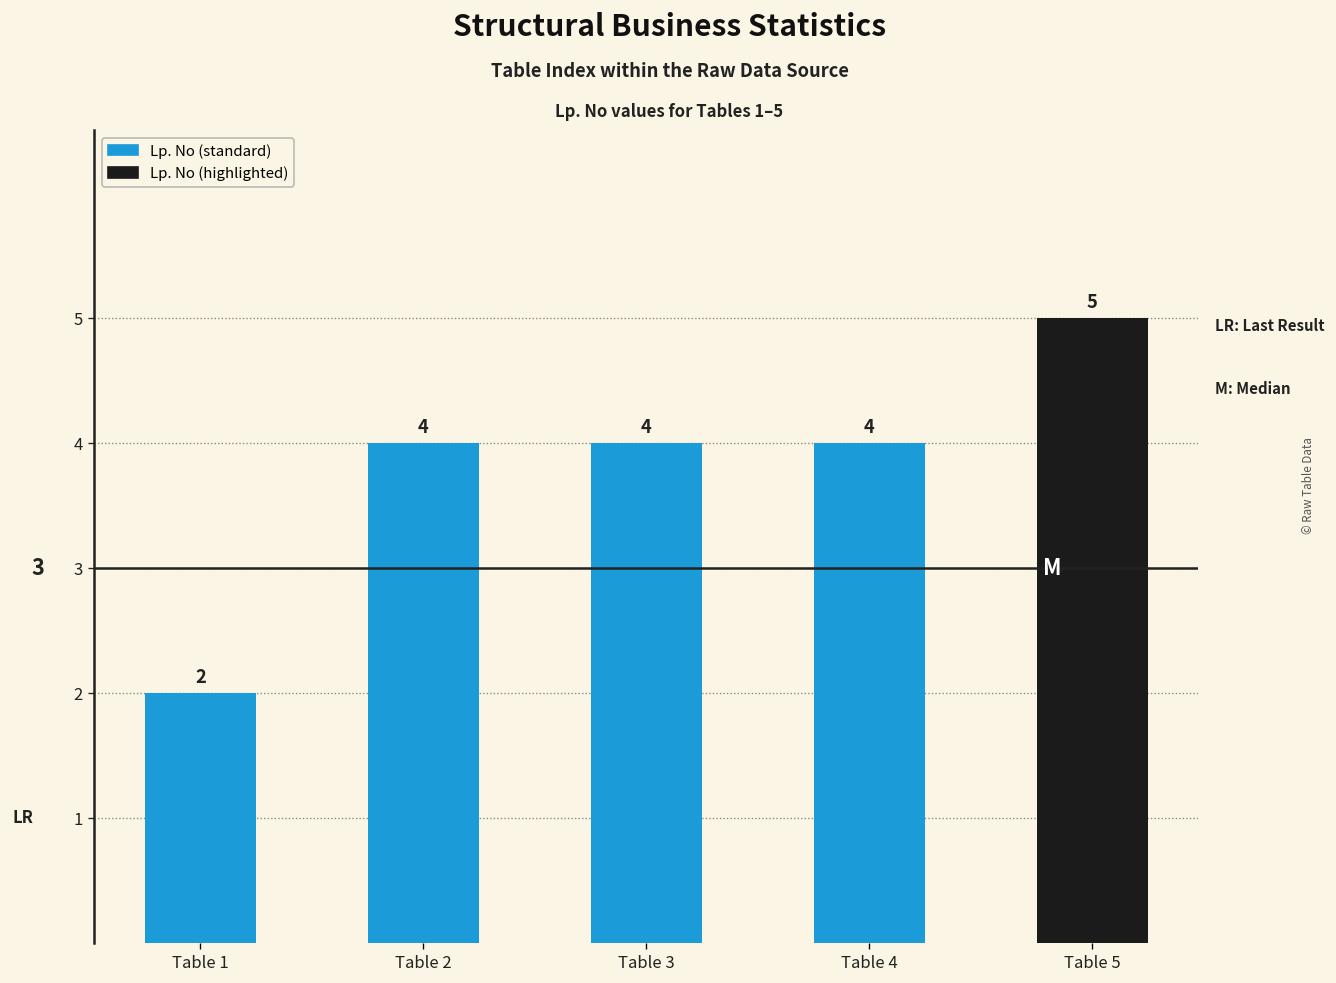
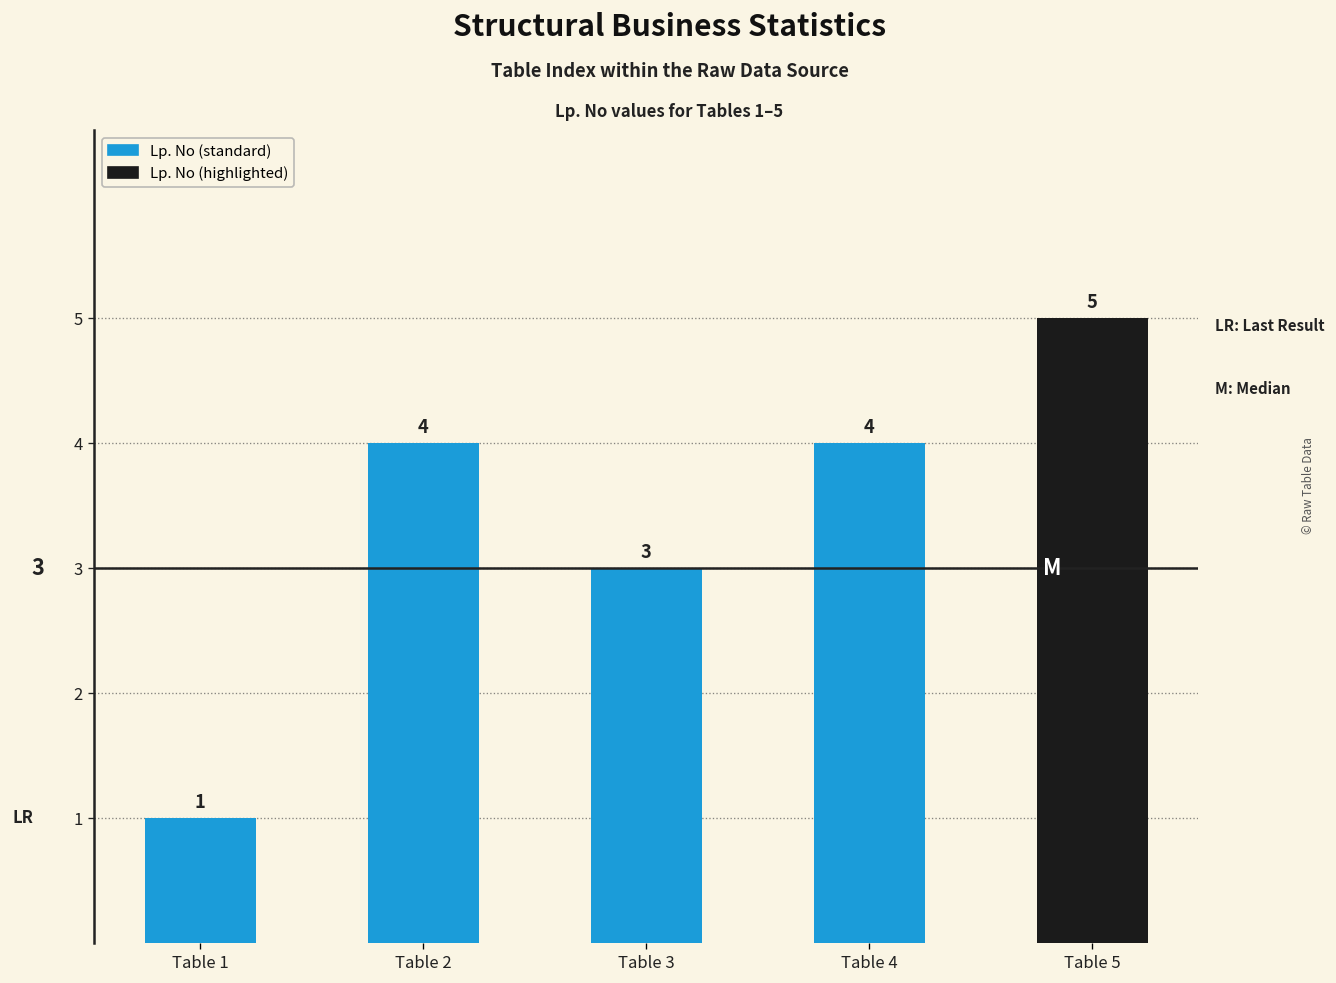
Table 1: 2 -> 1
Table 3: 4 -> 3
